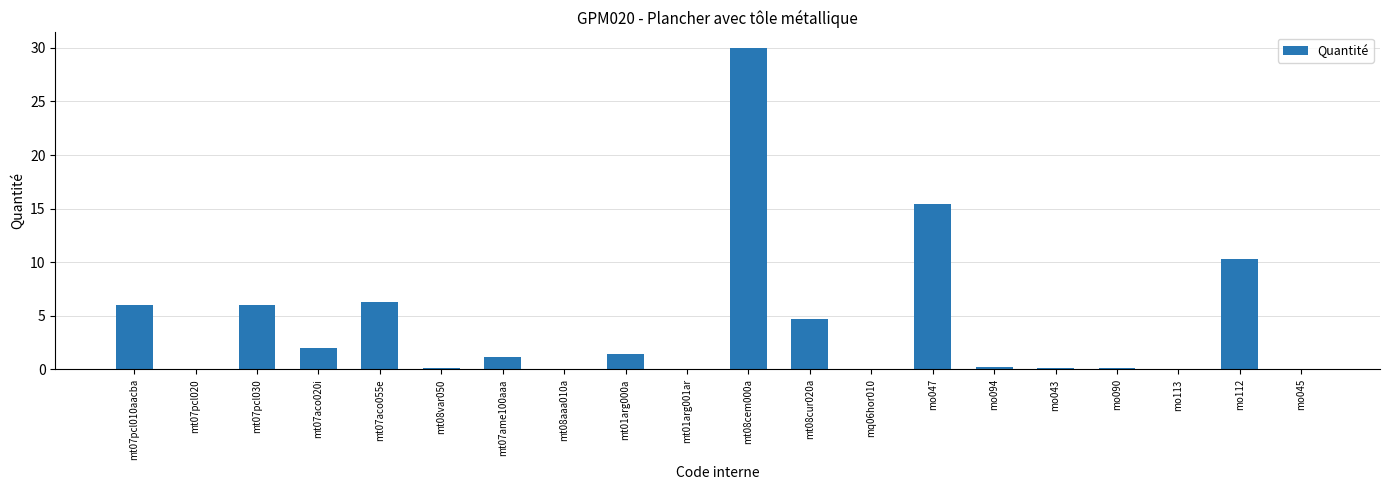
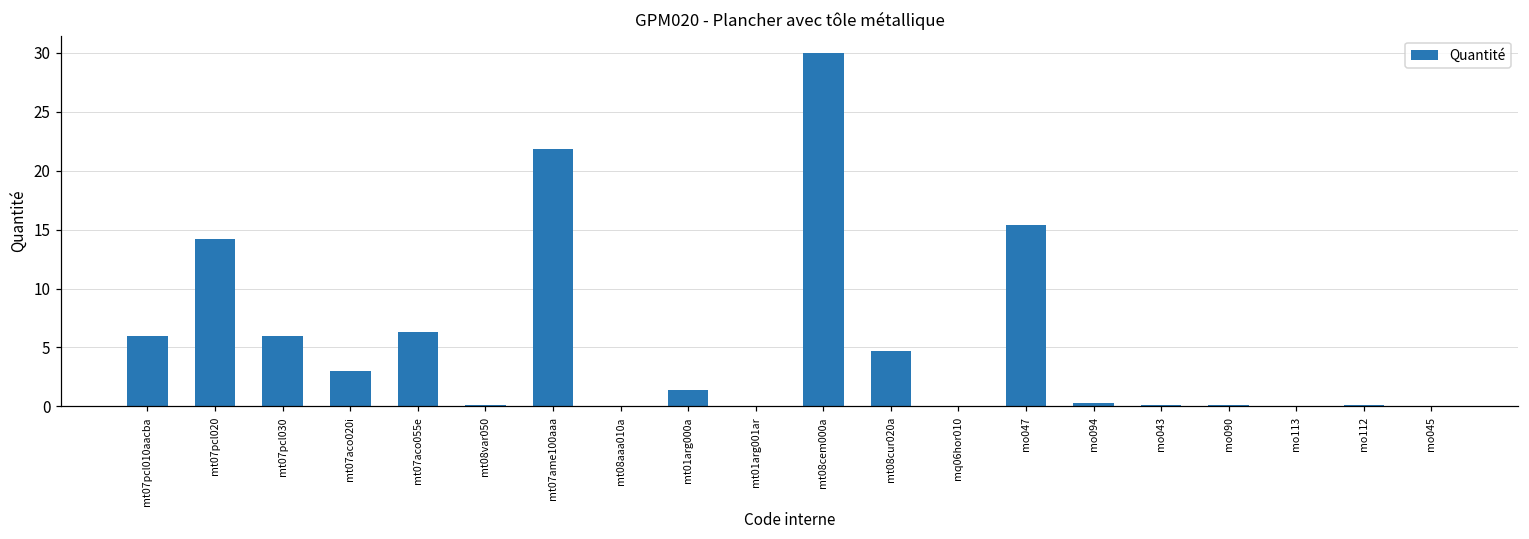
mt07pcl020: 0.0 -> 14.2
mt07aco020i: 2 -> 3
mt07ame100aaa: 1.2 -> 21.8
mo112: 10.3 -> 0.1
